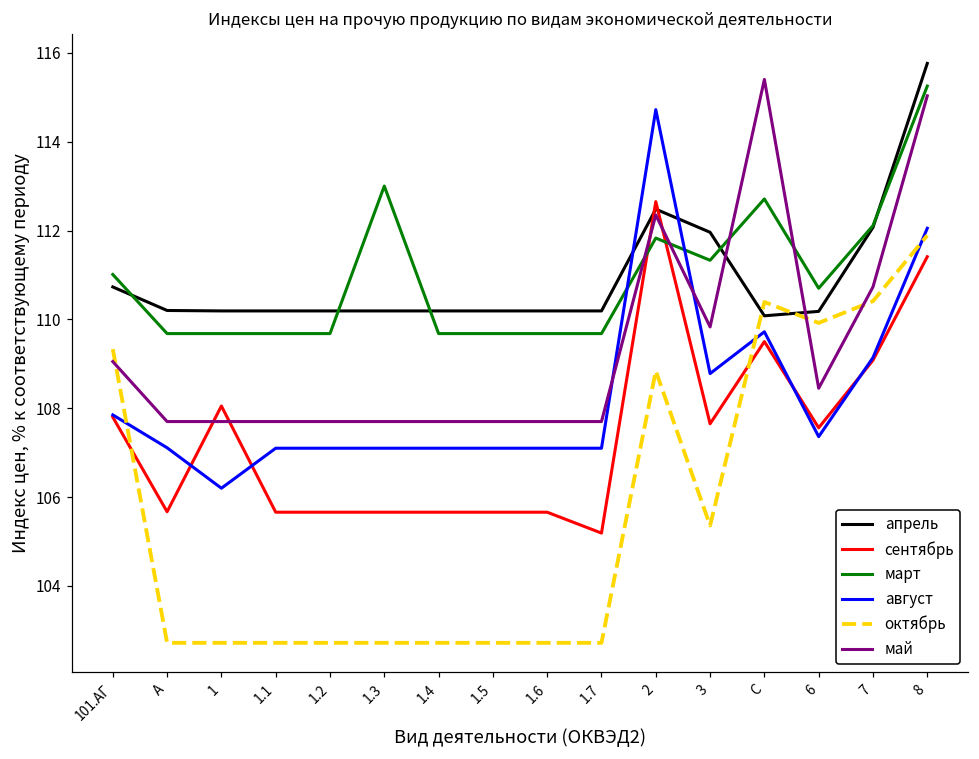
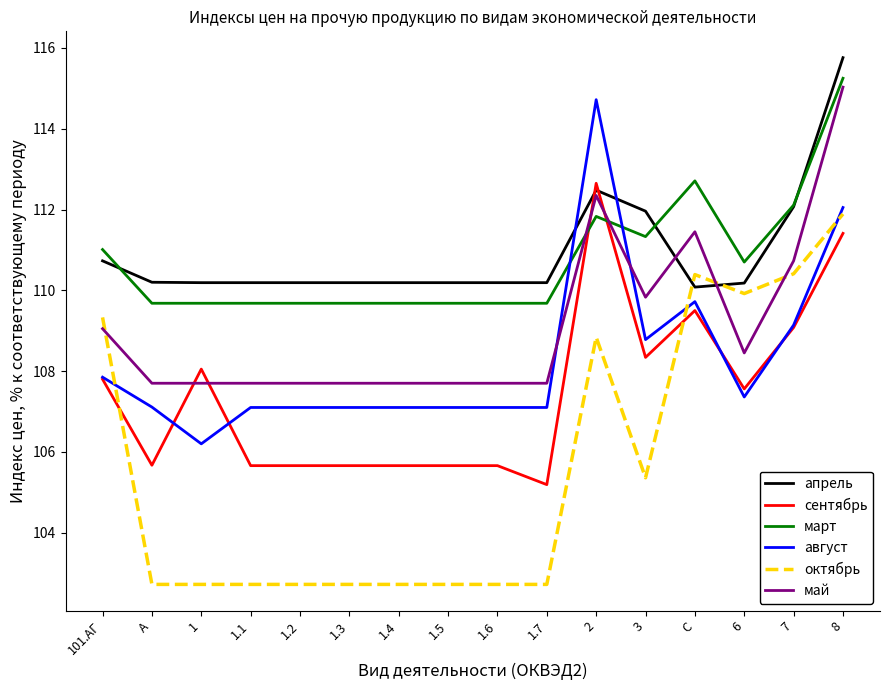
март, 1.3: 113.0 -> 109.7
сентябрь, 3: 107.7 -> 108.3
май, C: 115.4 -> 111.5
